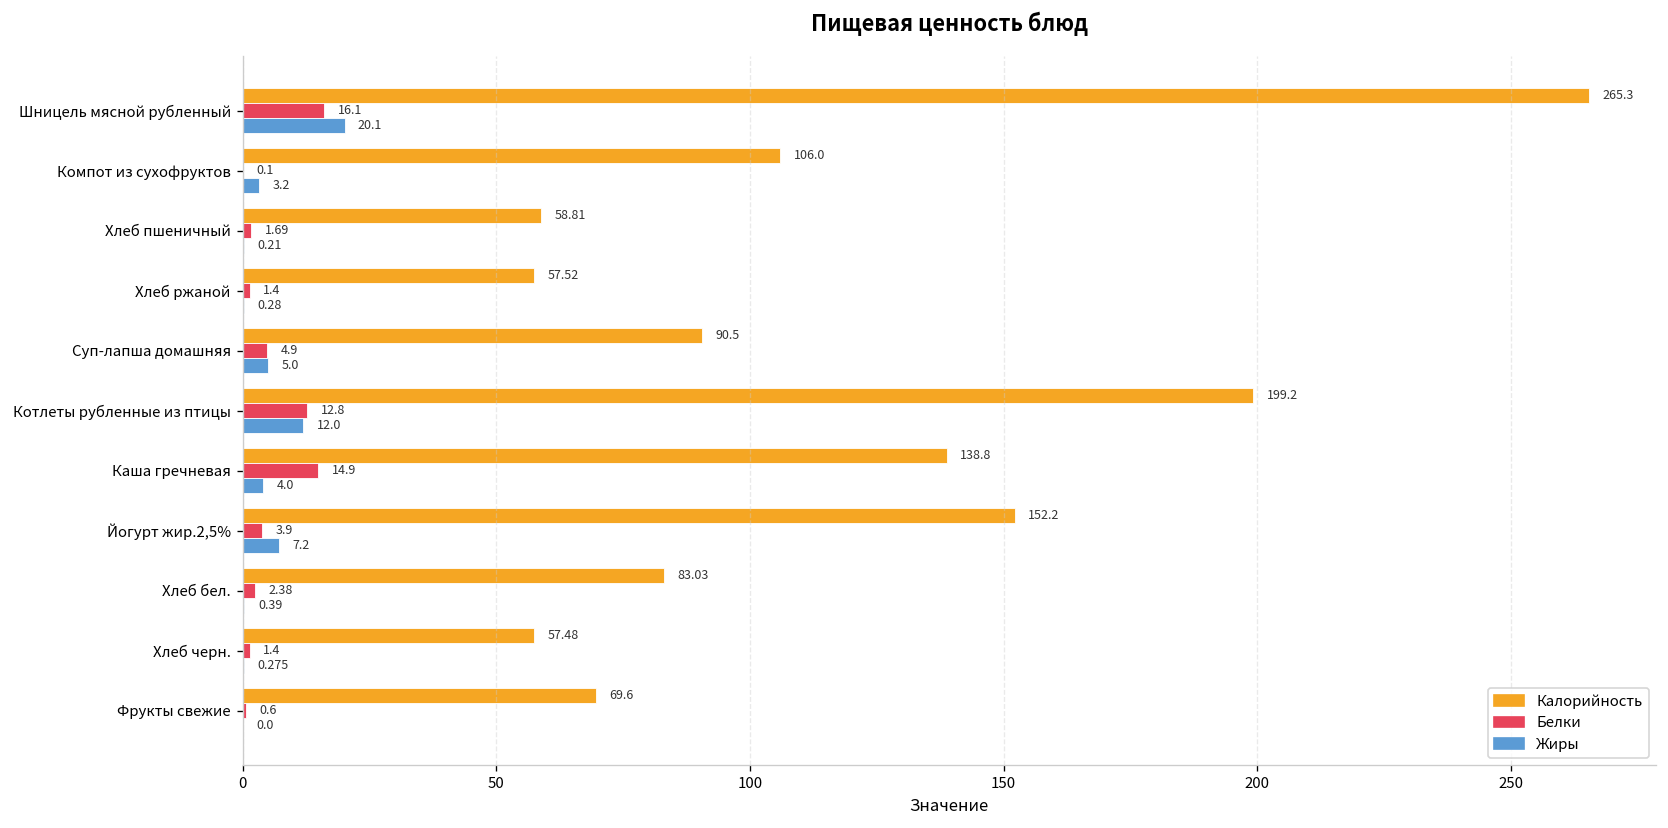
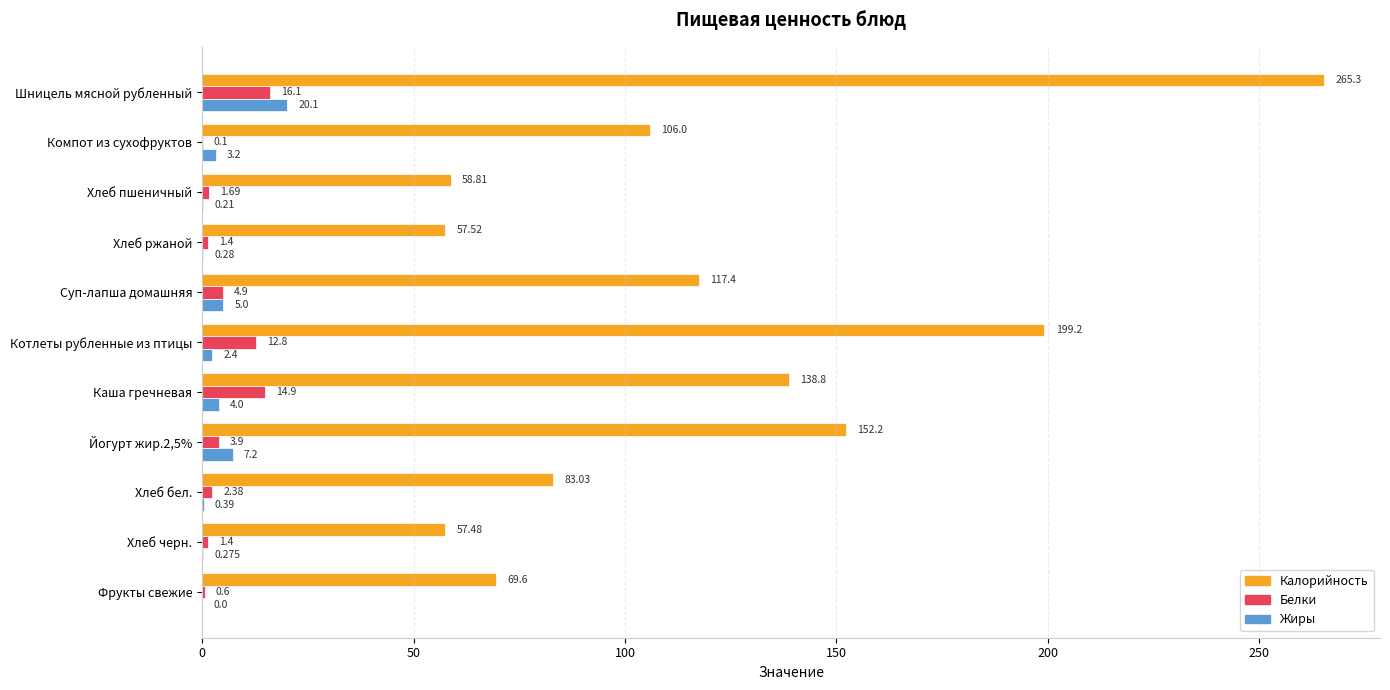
Калорийность, Суп-лапша домашняя: 90.5 -> 117.4
Жиры, Котлеты рубленные из птицы: 12.0 -> 2.4
